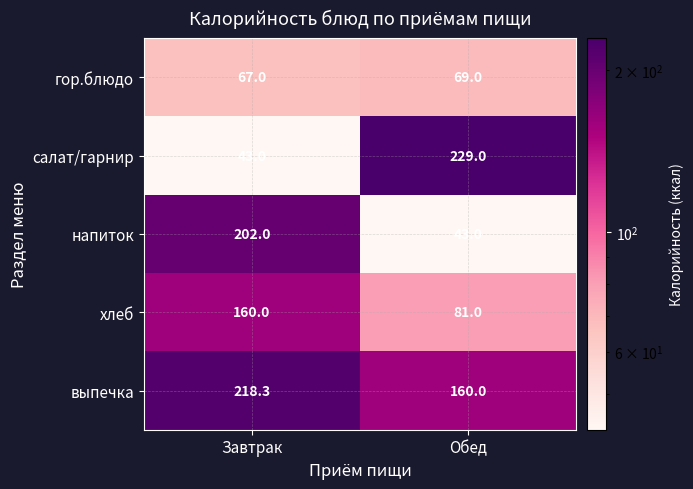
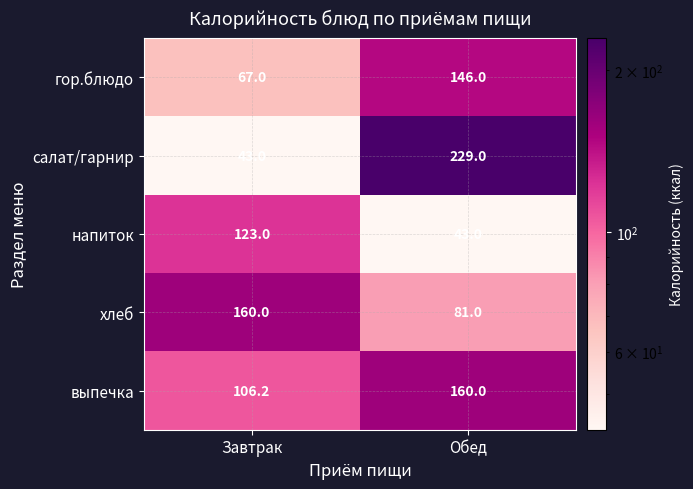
гор.блюдо, Обед: 69.0 -> 146.0
напиток, Завтрак: 202.0 -> 123.0
выпечка, Завтрак: 218.3 -> 106.2
